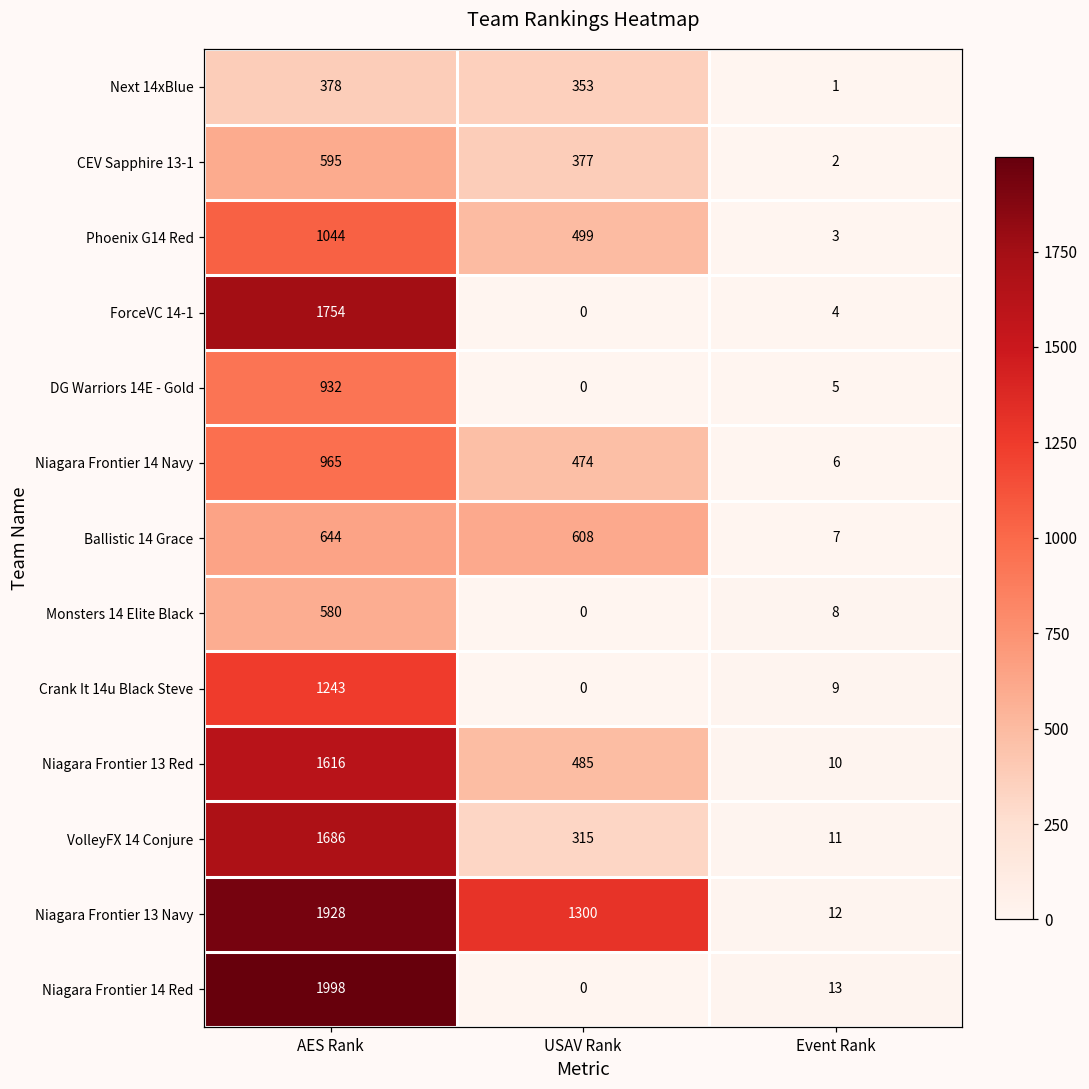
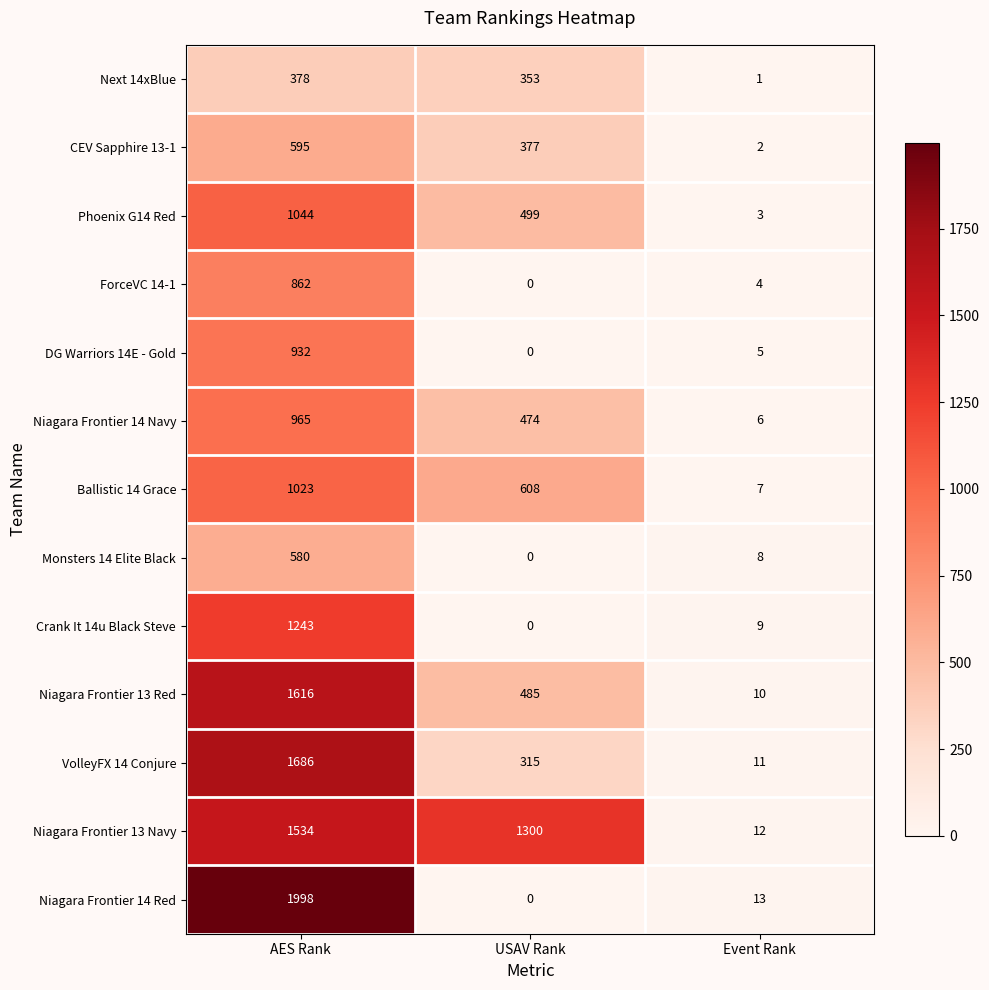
ForceVC 14-1, AES Rank: 1754 -> 862
Ballistic 14 Grace, AES Rank: 644 -> 1023
Niagara Frontier 13 Navy, AES Rank: 1928 -> 1534
